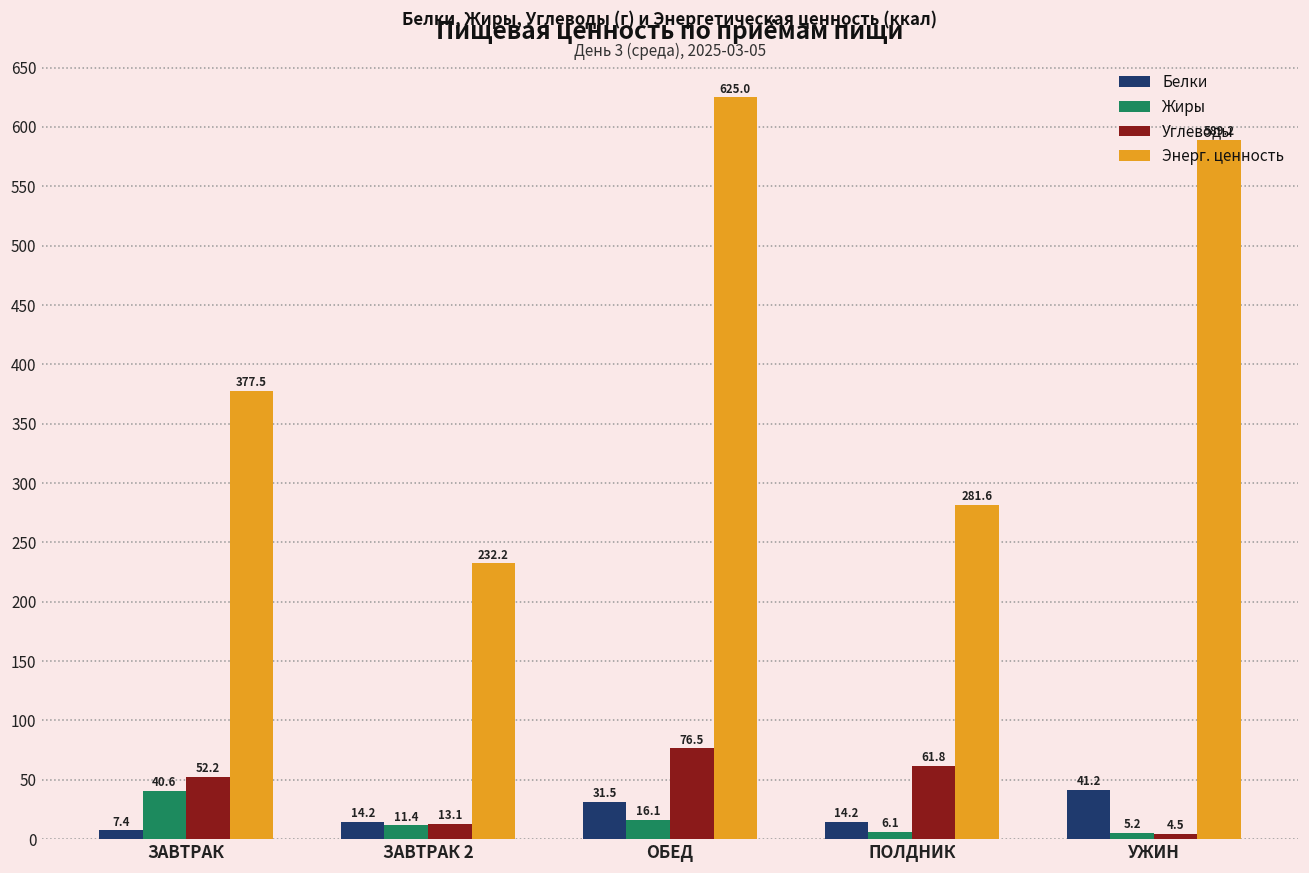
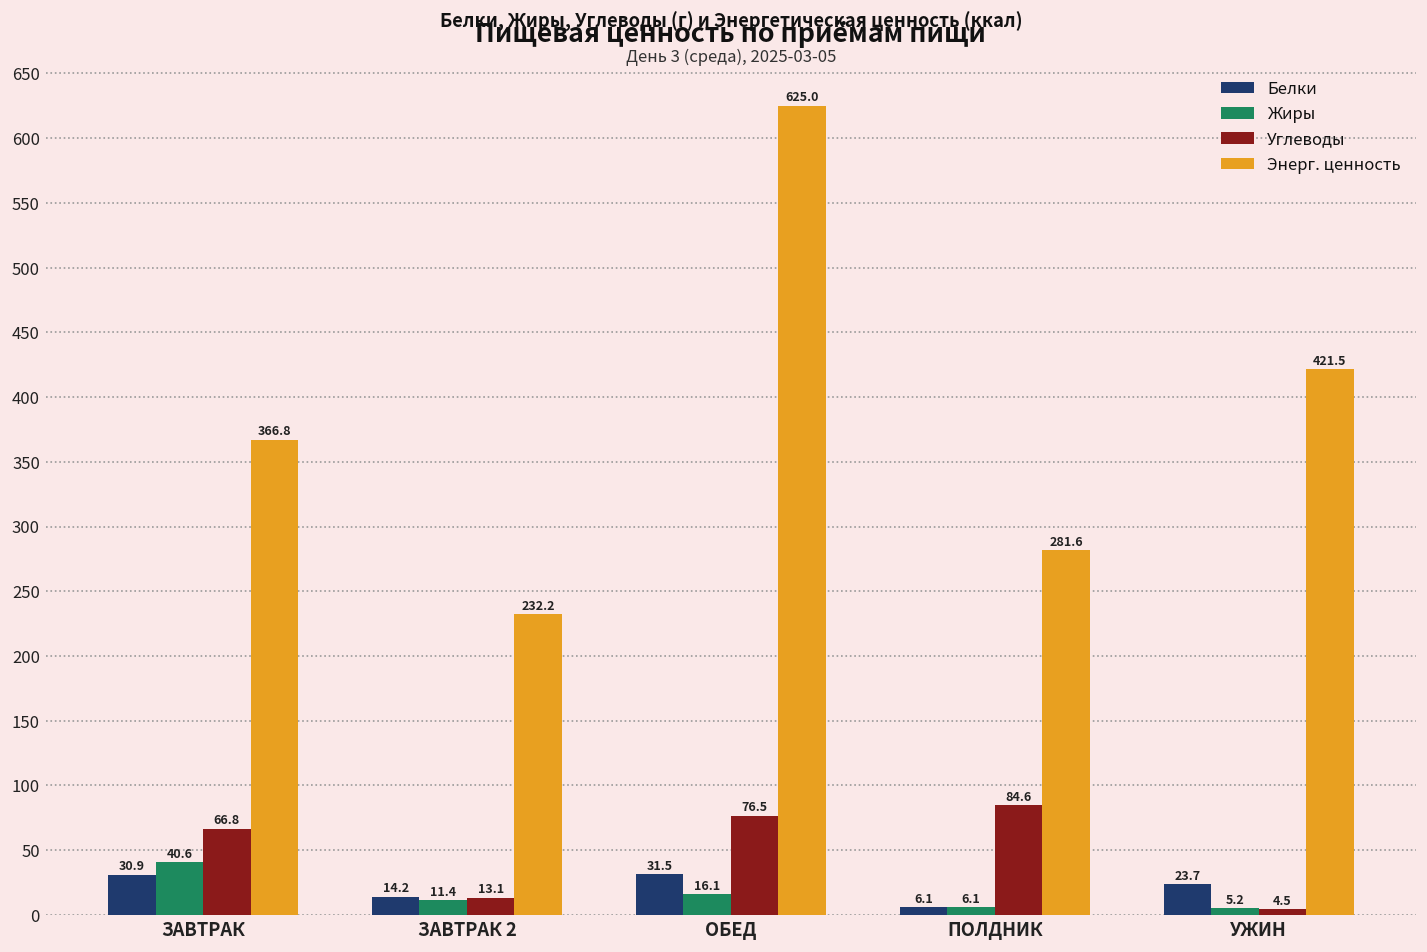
Белки, ЗАВТРАК: 7.4 -> 30.9
Углеводы, ЗАВТРАК: 52.2 -> 66.8
Энерг. ценность, ЗАВТРАК: 377.5 -> 366.8
Белки, ПОЛДНИК: 14.2 -> 6.1
Углеводы, ПОЛДНИК: 61.8 -> 84.6
Белки, УЖИН: 41.2 -> 23.7
Энерг. ценность, УЖИН: 589.2 -> 421.5
